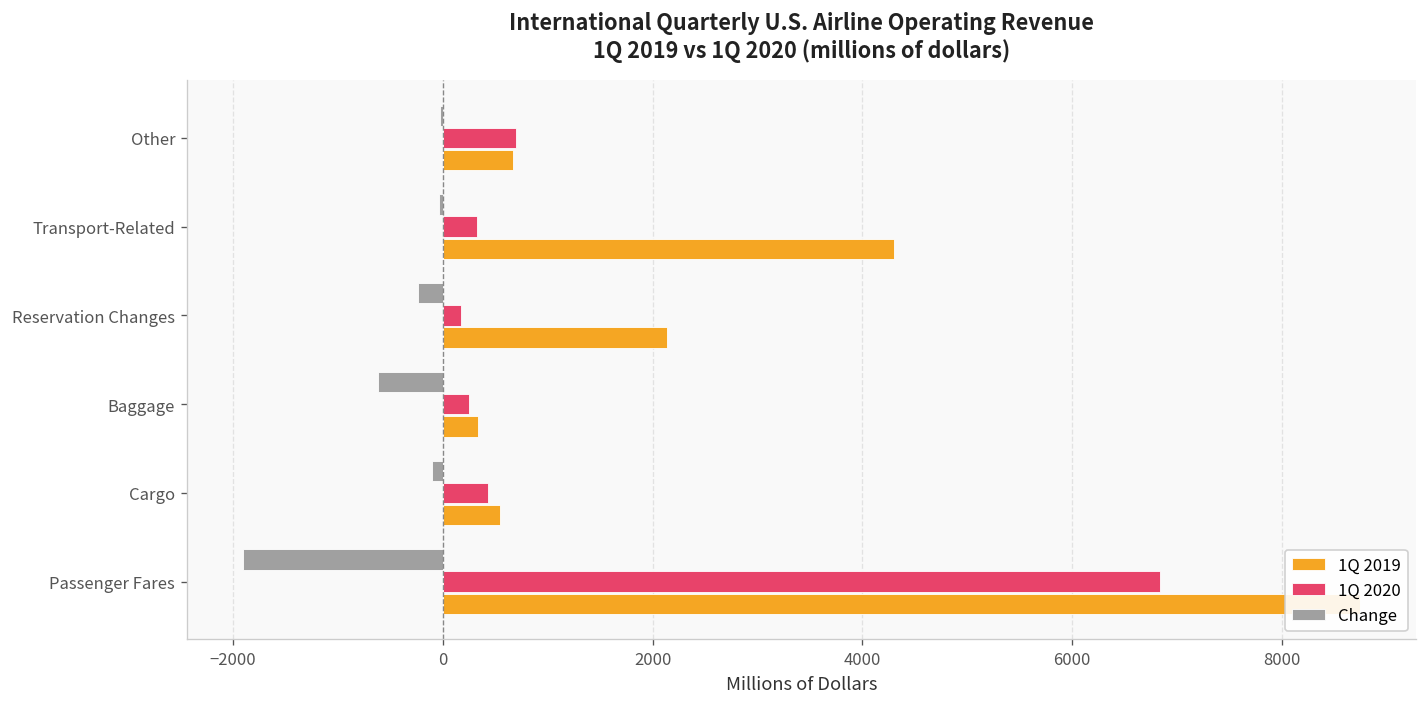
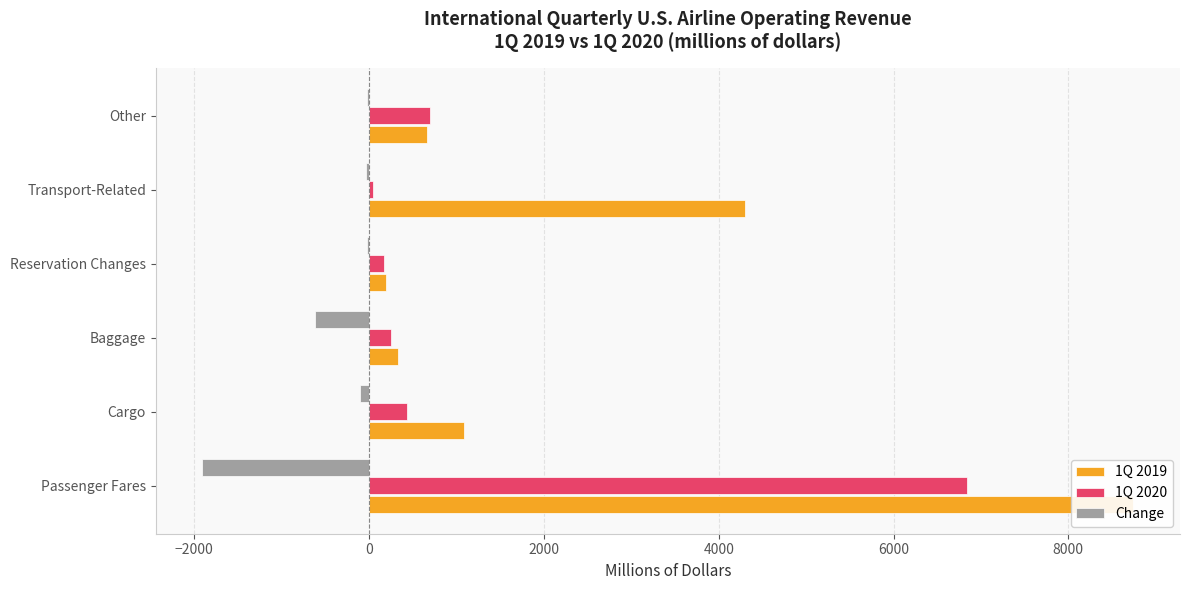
1Q 2020, Transport-Related: 300 -> 0
Change, Reservation Changes: -200 -> 0
1Q 2019, Reservation Changes: 2100 -> 200
1Q 2019, Cargo: 500 -> 1100
